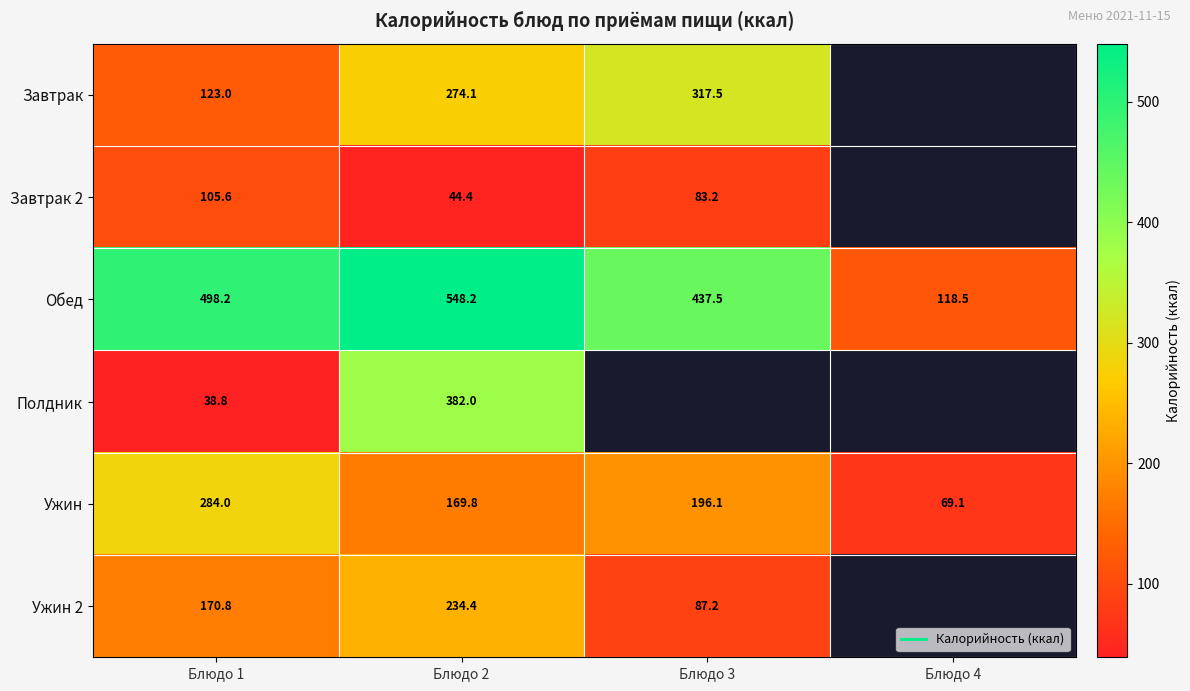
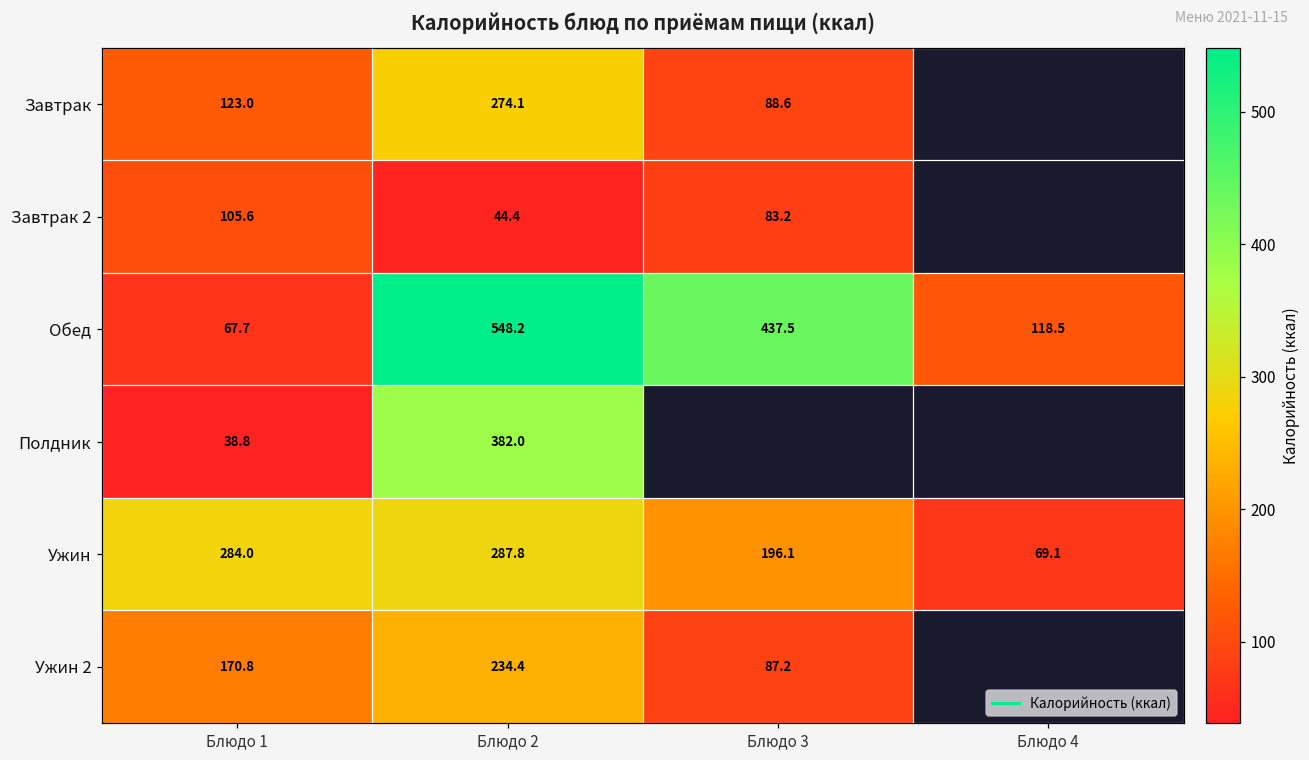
Завтрак, Блюдо 3: 317.5 -> 88.6
Обед, Блюдо 1: 498.2 -> 67.7
Ужин, Блюдо 2: 169.8 -> 287.8
